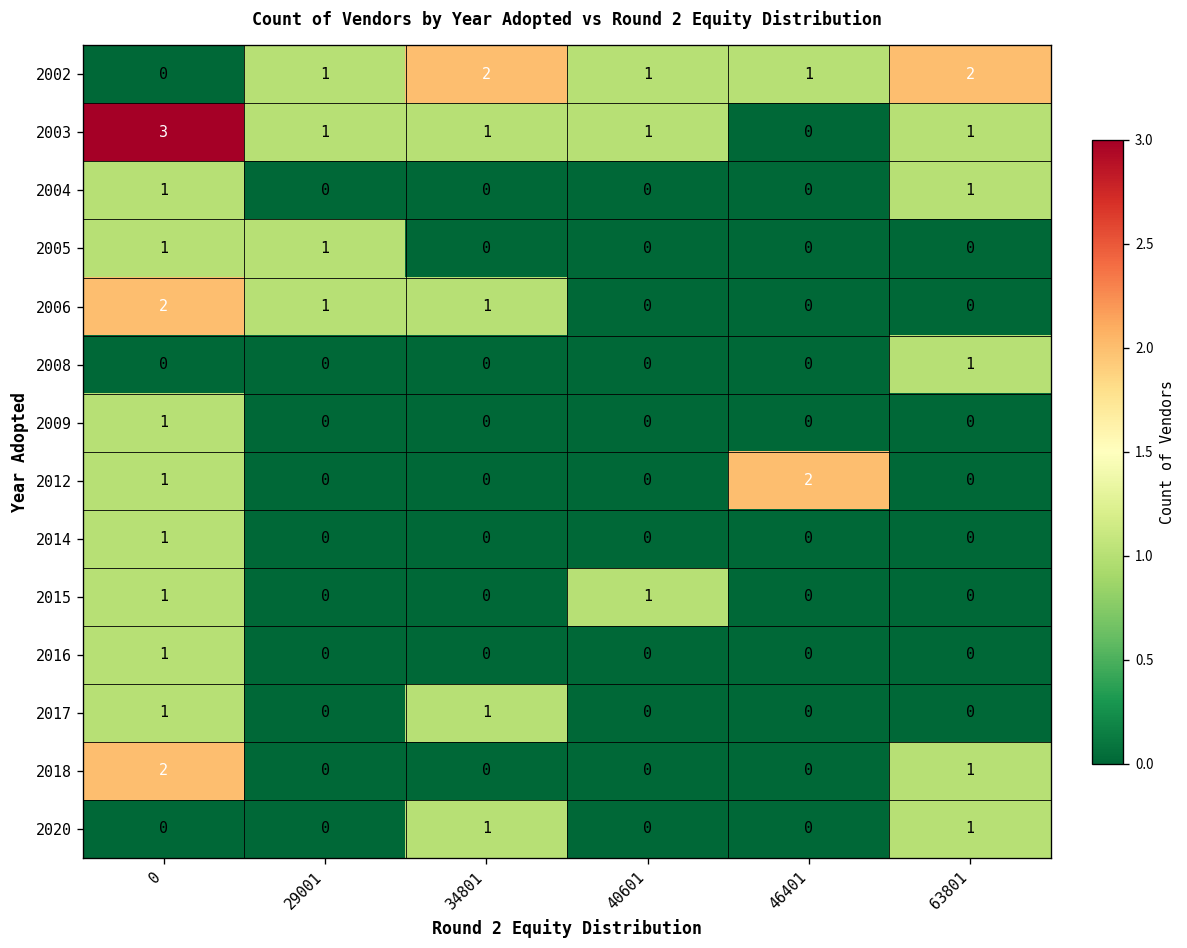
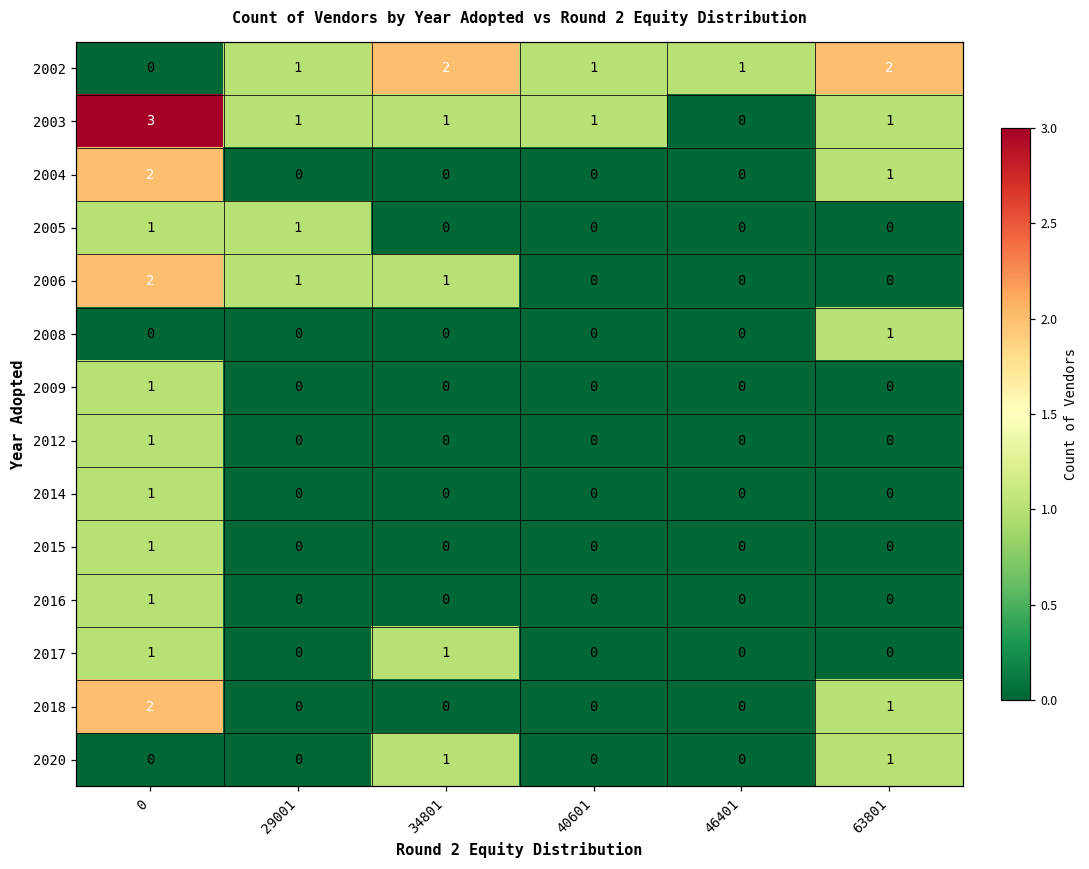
2004, 0: 1 -> 2
2012, 46401: 2 -> 0
2015, 40601: 1 -> 0
